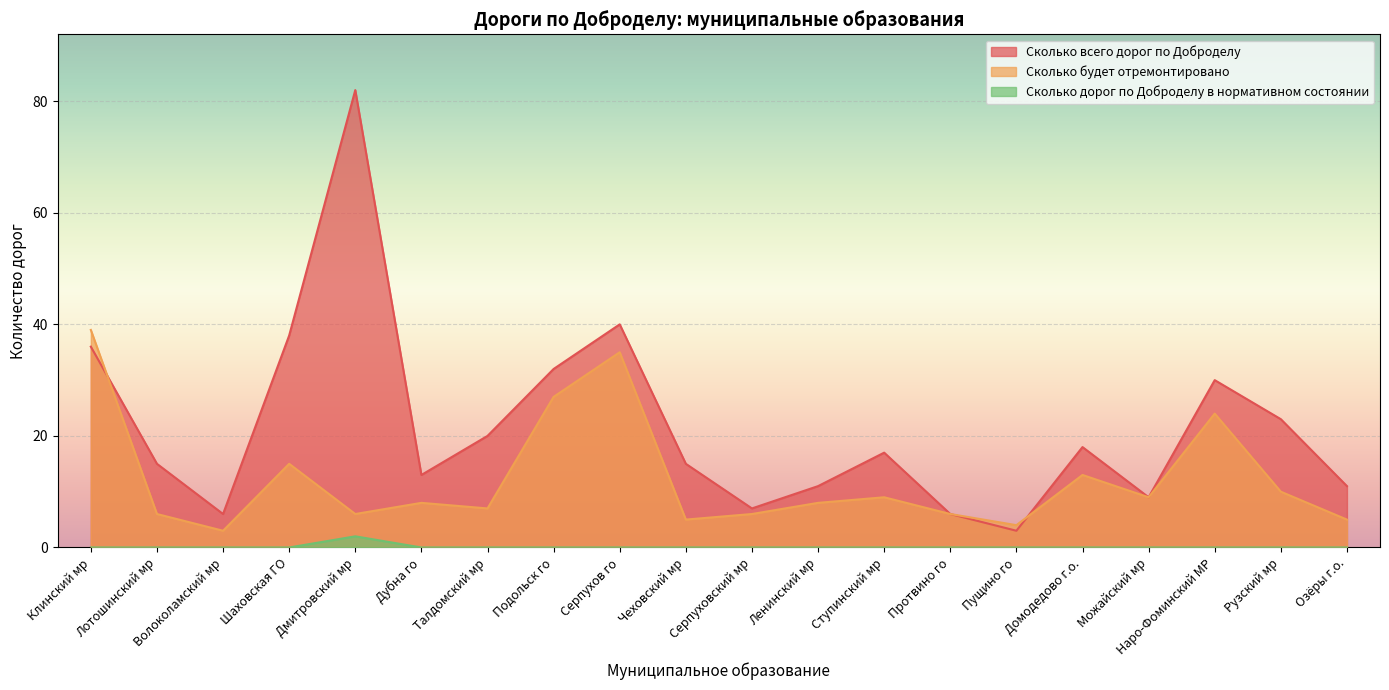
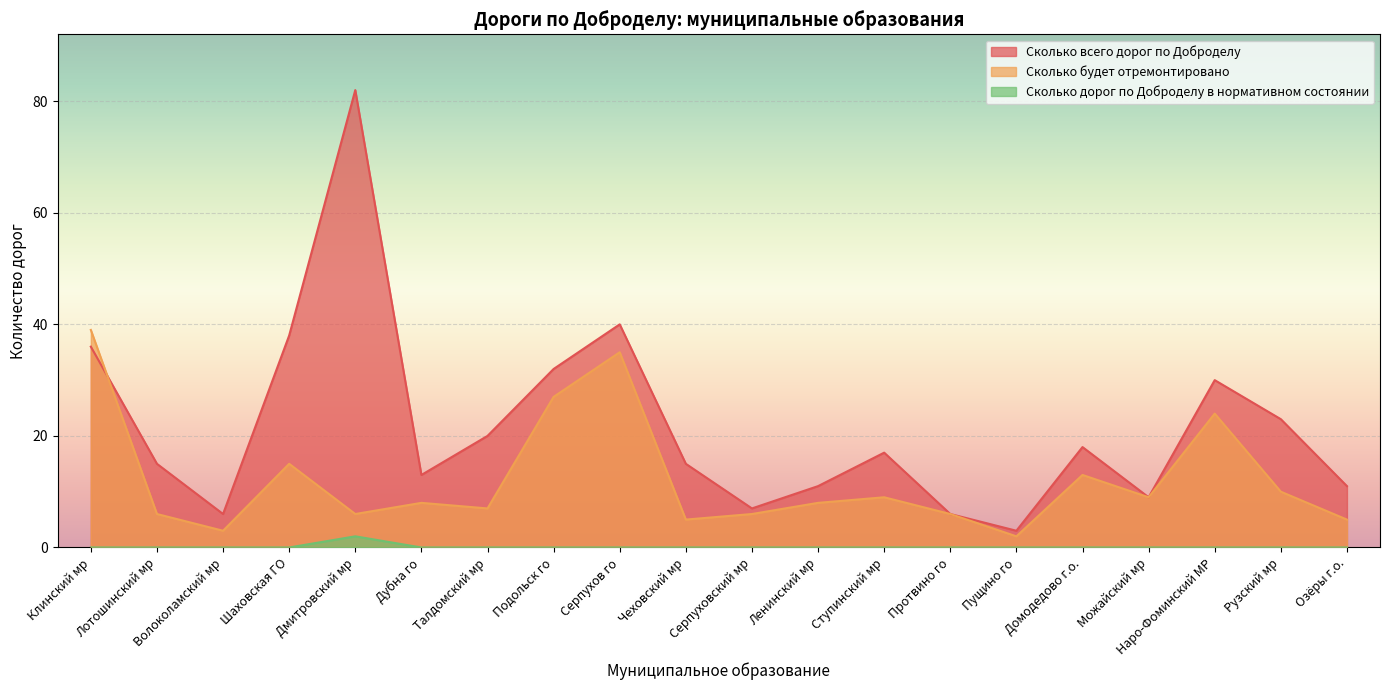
Сколько будет отремонтировано, Пущино го: 4 -> 2
